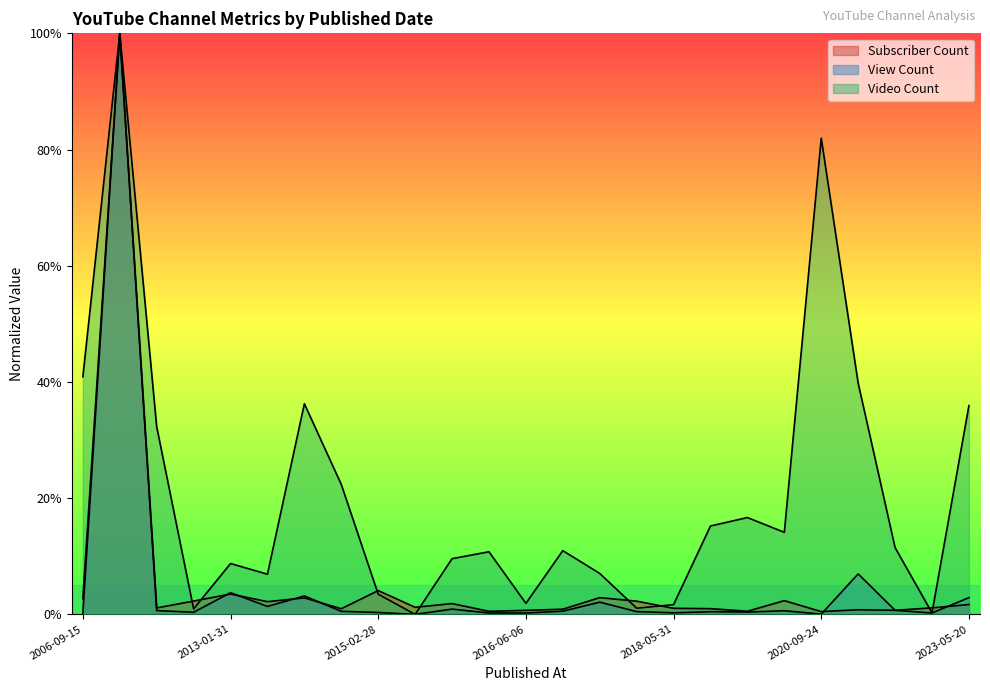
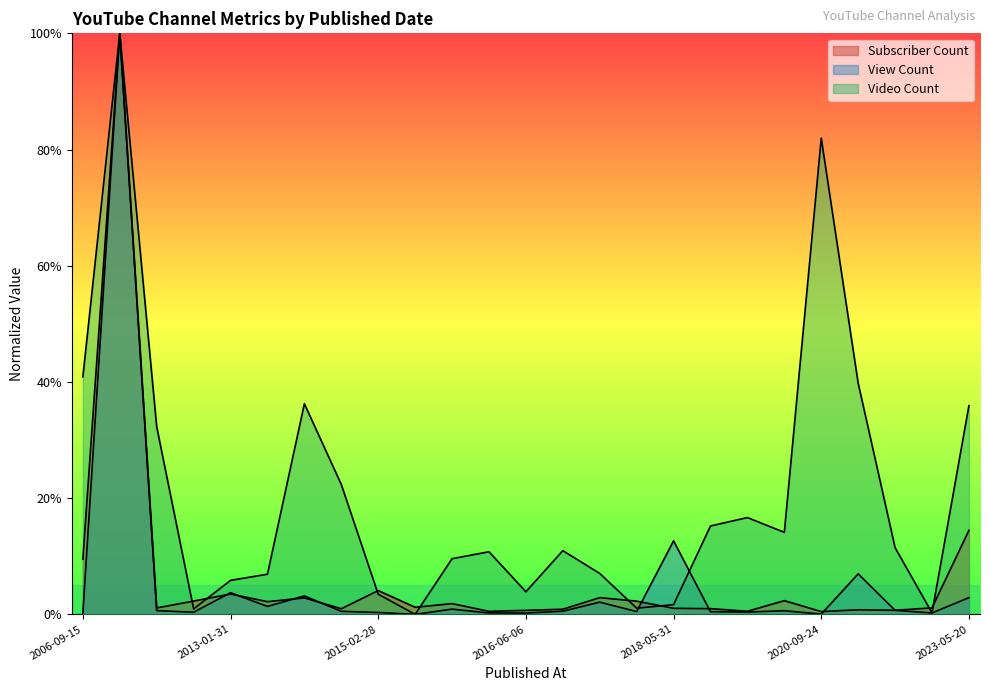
Subscriber Count, 2006-09-15: 3% -> 9%
Video Count, 2013-01-31: 9% -> 6%
Video Count, 2016-06-06: 2% -> 4%
View Count, 2018-05-31: 0% -> 13%
Subscriber Count, 2023-05-20: 2% -> 14%
